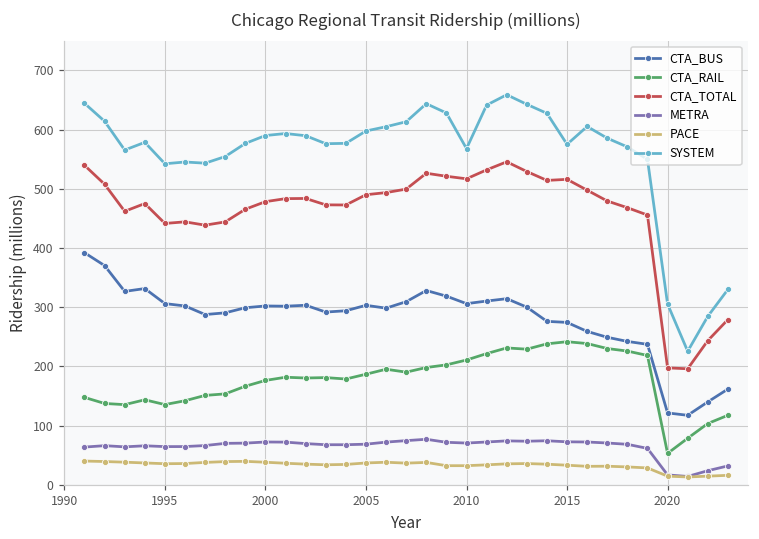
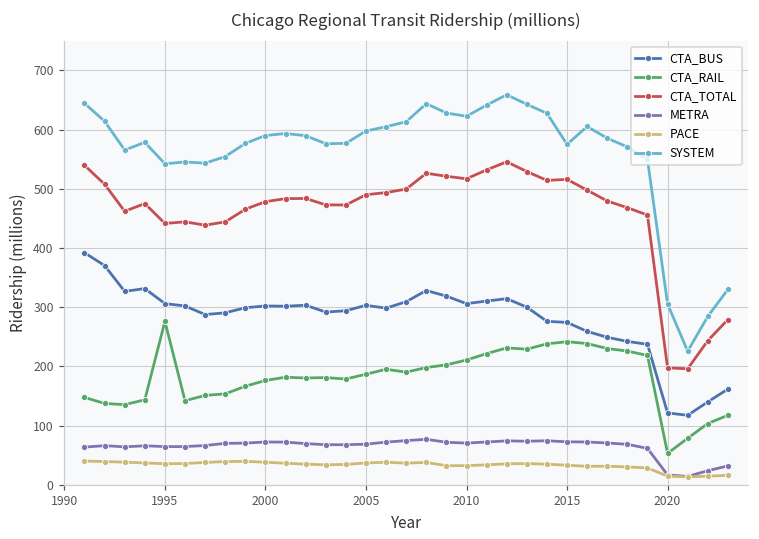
CTA_RAIL, 1995: 140 -> 280
SYSTEM, 2010: 570 -> 620
